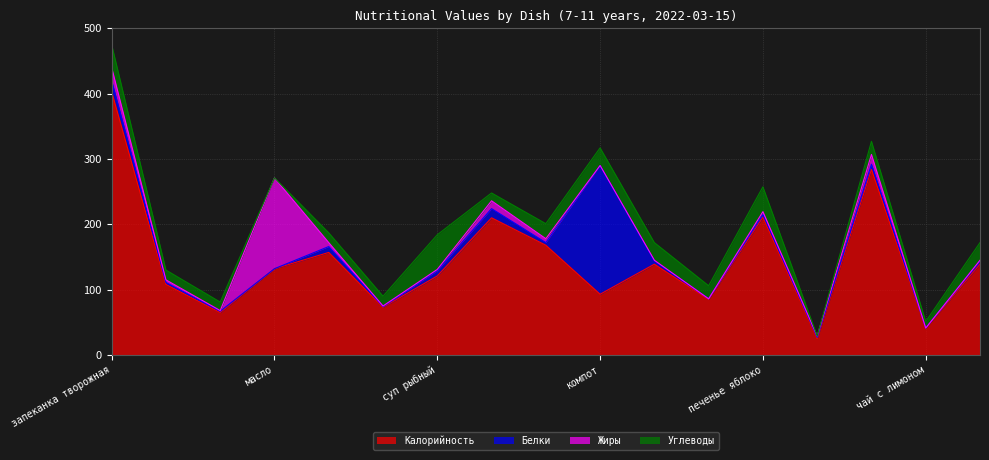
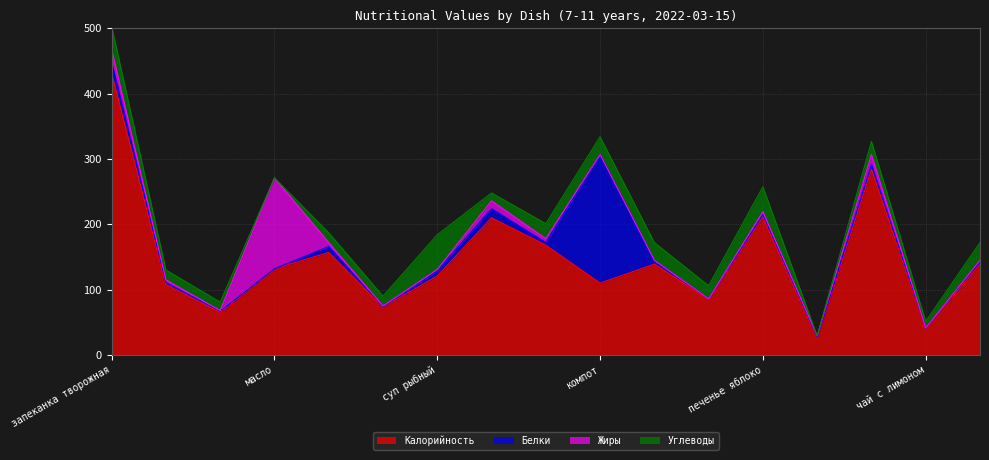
Калорийность, запеканка творожная: 400 -> 430
Калорийность, компот: 90 -> 110
